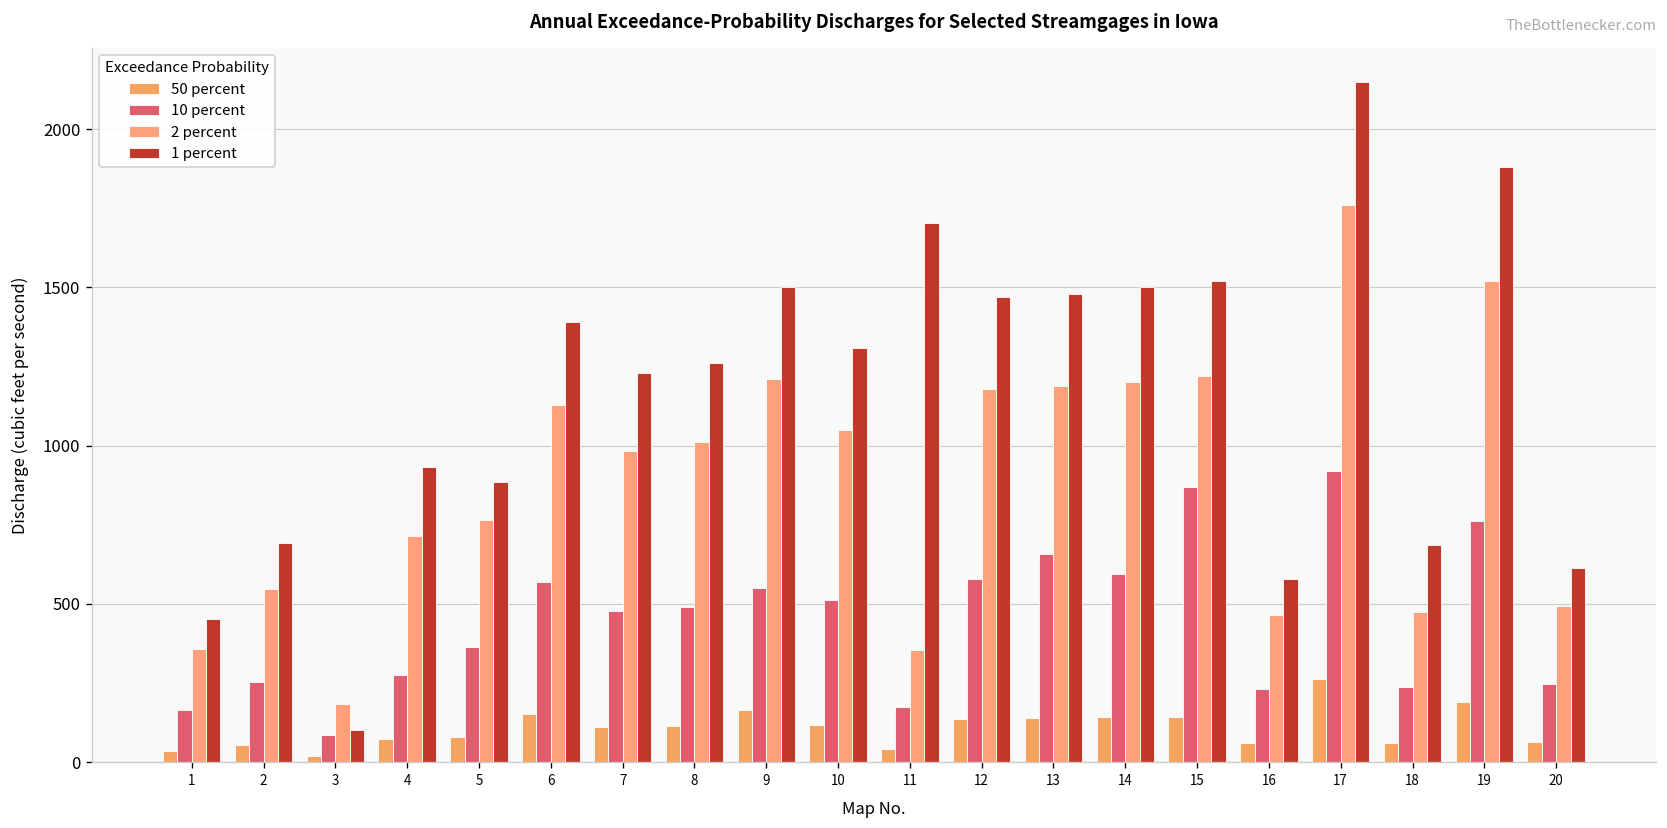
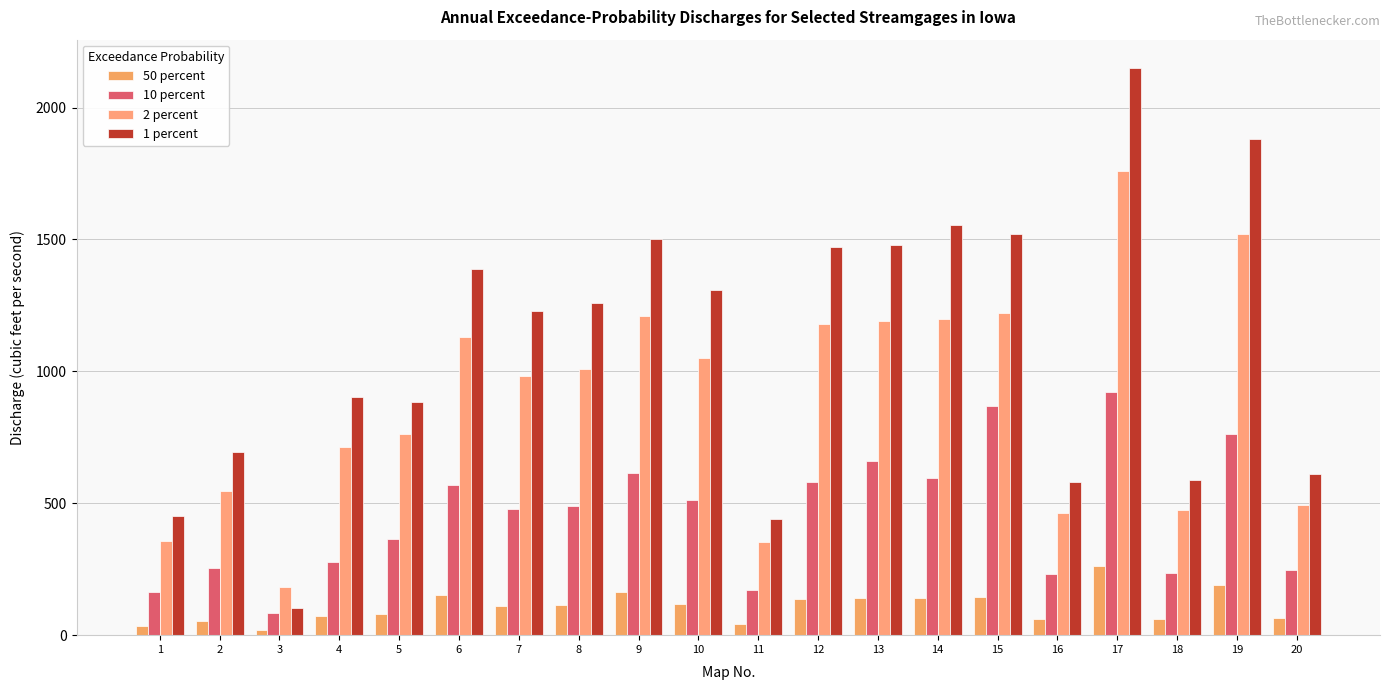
1 percent, 4: 930 -> 900
10 percent, 9: 550 -> 620
1 percent, 11: 1700 -> 440
1 percent, 14: 1500 -> 1560
1 percent, 18: 690 -> 590
